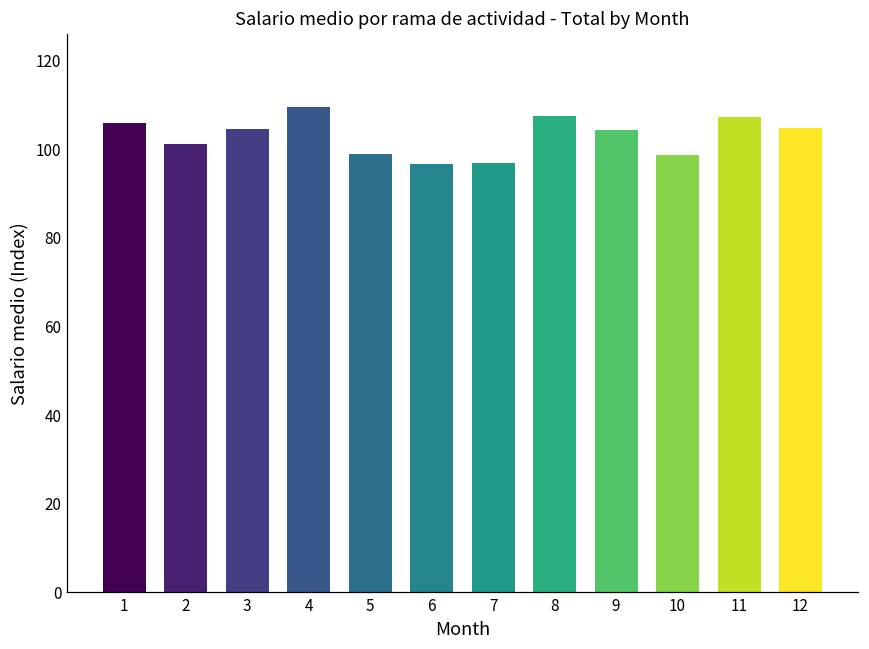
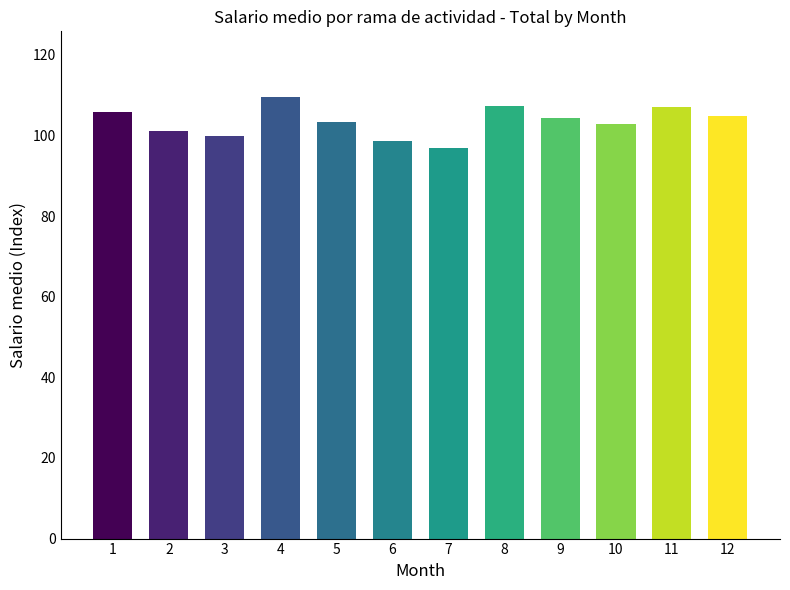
3: 104 -> 100
5: 99 -> 103
6: 97 -> 99
10: 99 -> 103
